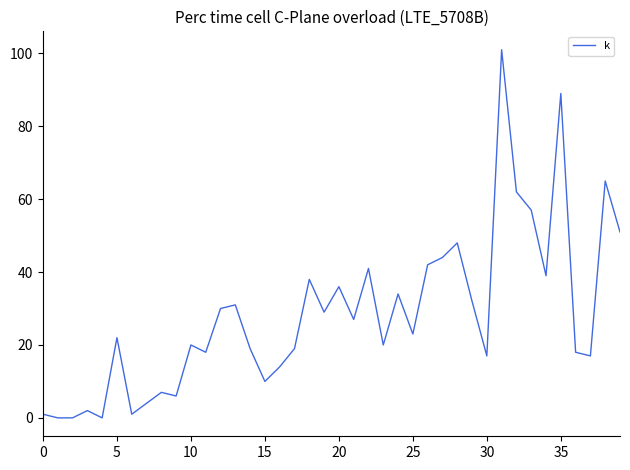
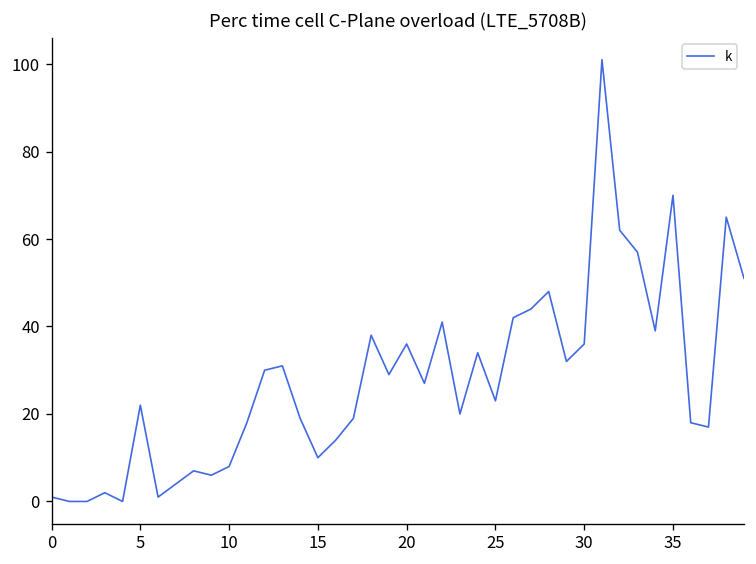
10: 20 -> 8
30: 17 -> 36
35: 89 -> 70
